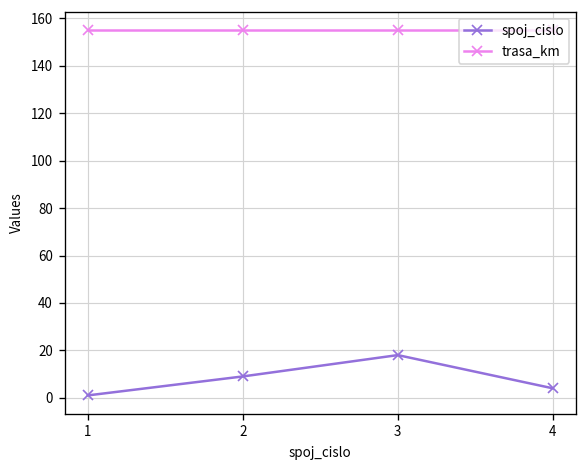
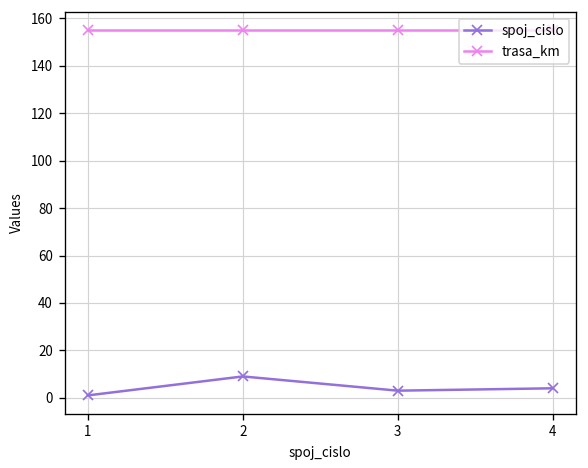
spoj_cislo, 3: 18 -> 3
